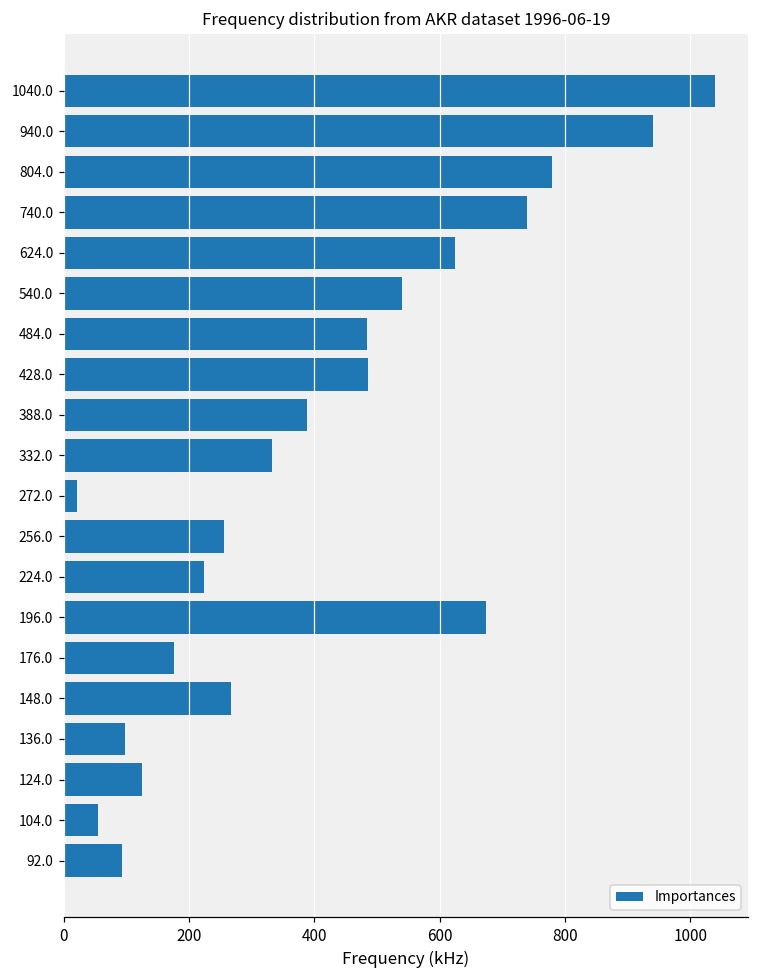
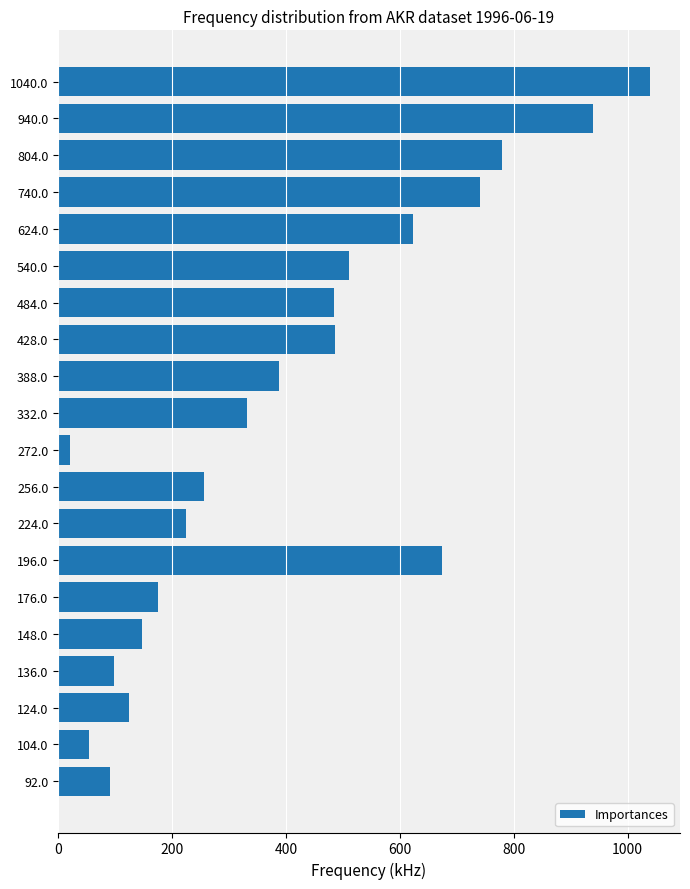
540.0: 540 -> 510
148.0: 270 -> 150
